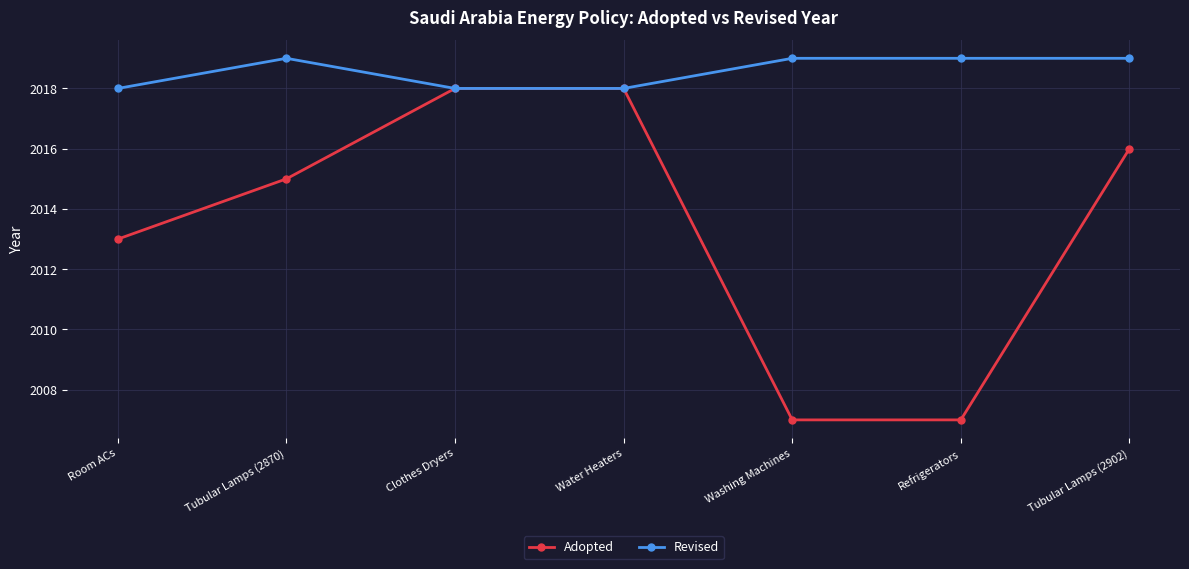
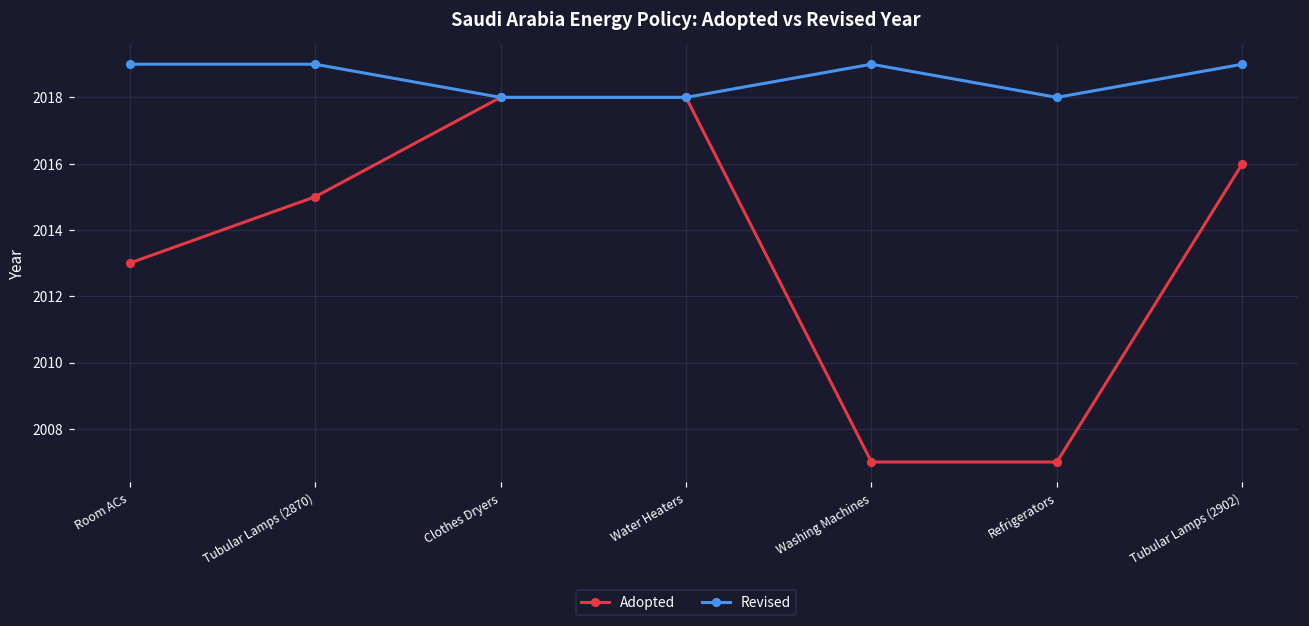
Revised, Room ACs: 2018 -> 2019
Revised, Refrigerators: 2019 -> 2018
